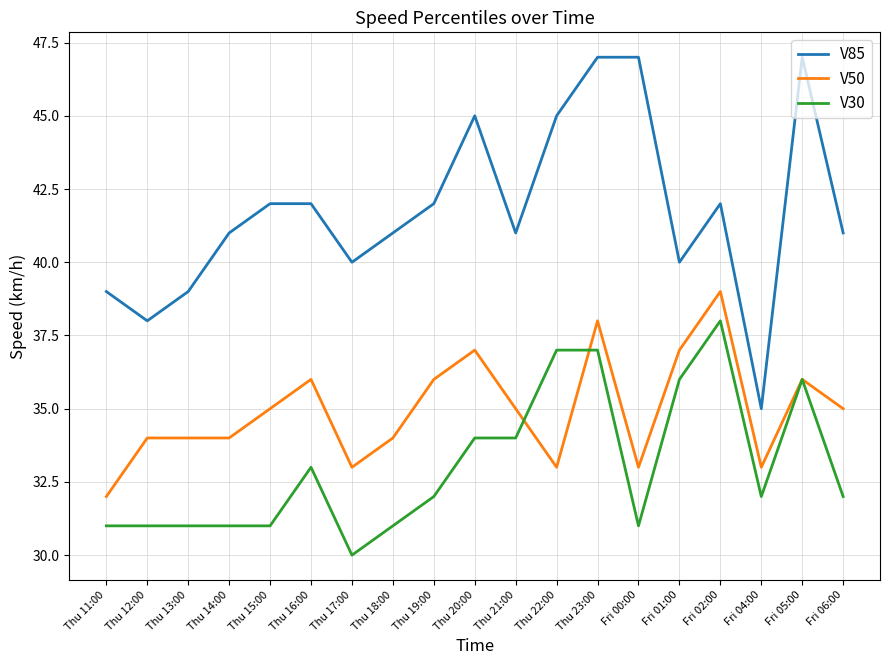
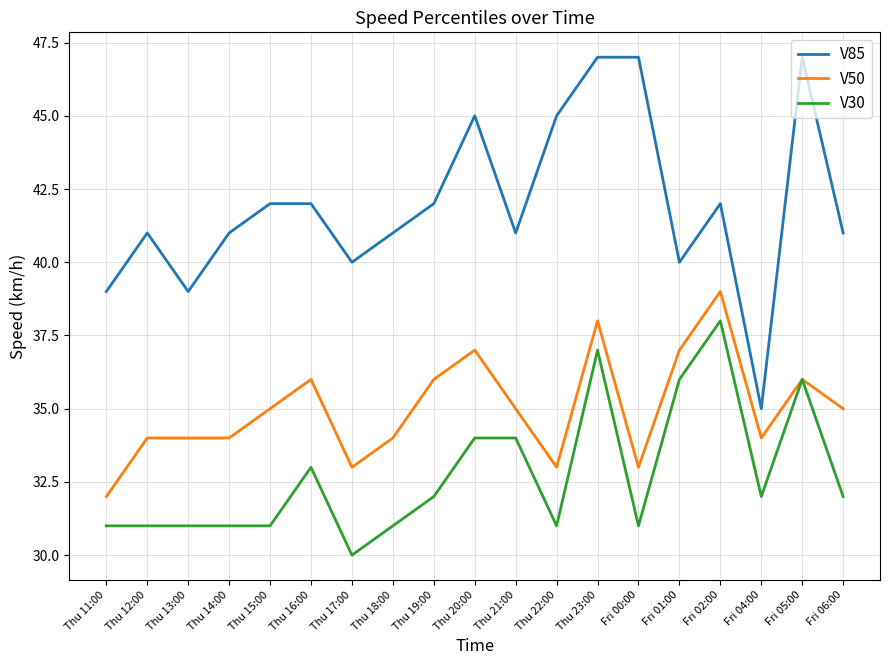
V85, Thu 12:00: 38 -> 41
V30, Thu 22:00: 37 -> 31
V50, Fri 04:00: 33 -> 34
